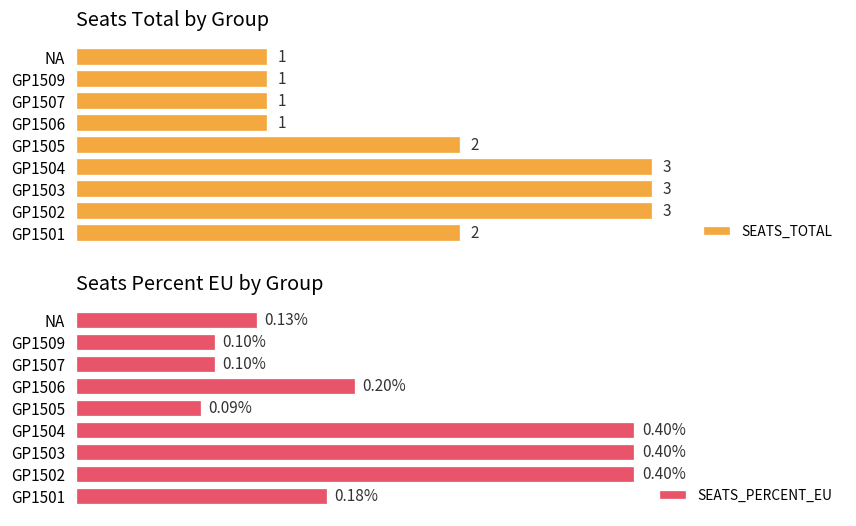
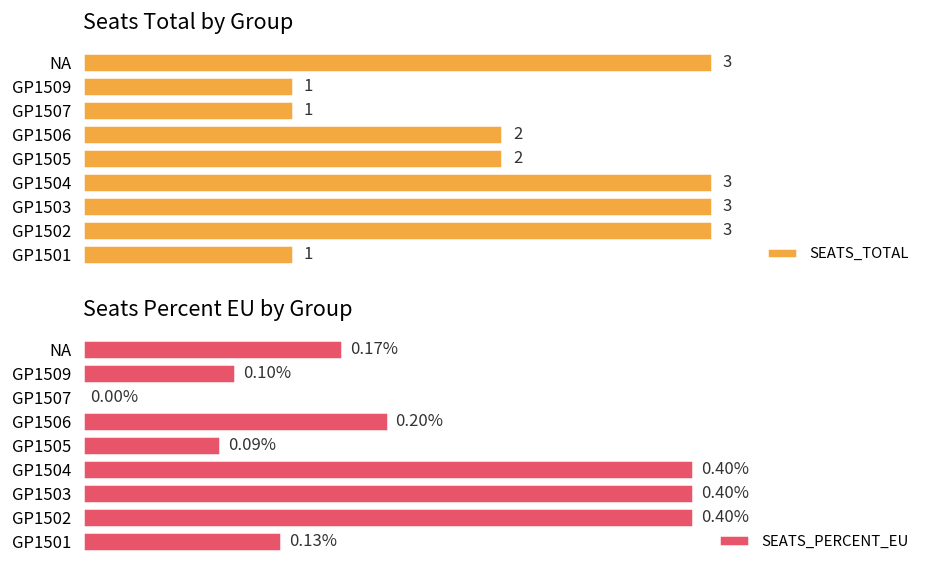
Seats Total by Group, NA: 1 -> 3
Seats Total by Group, GP1506: 1 -> 2
Seats Total by Group, GP1501: 2 -> 1
Seats Percent EU by Group, NA: 0.13% -> 0.17%
Seats Percent EU by Group, GP1507: 0.10% -> 0.00%
Seats Percent EU by Group, GP1501: 0.18% -> 0.13%
